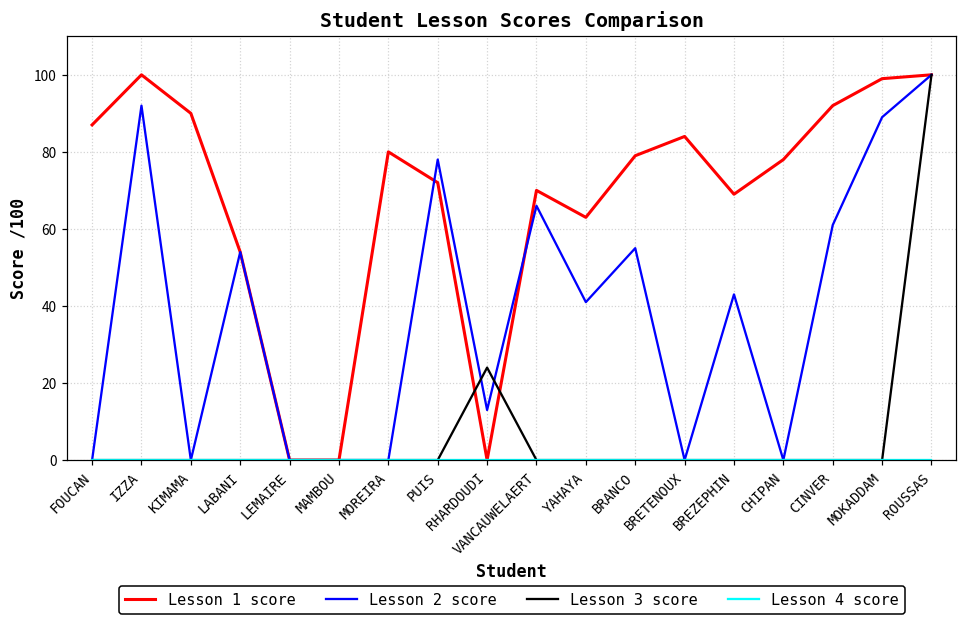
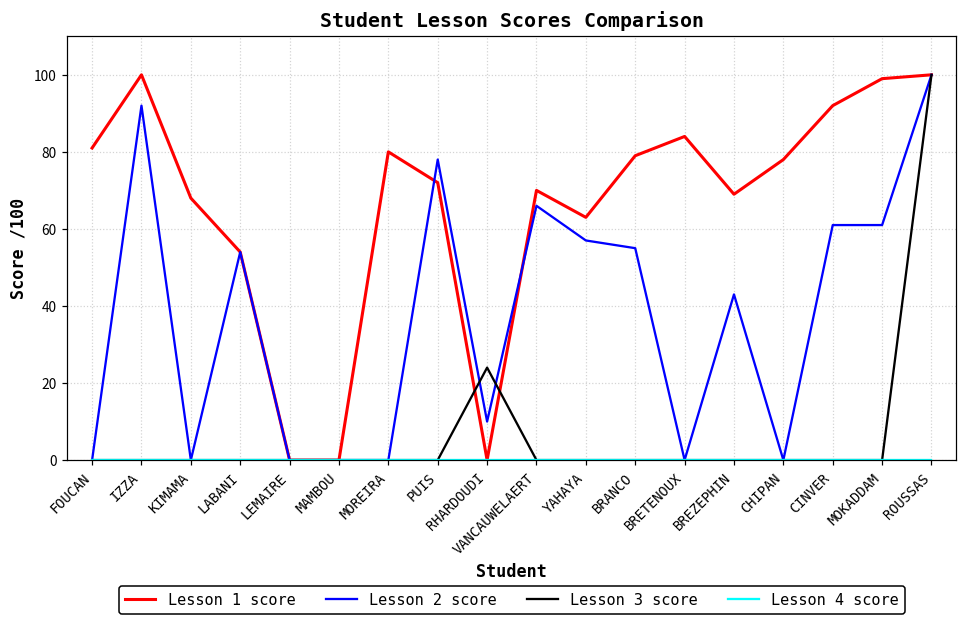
Lesson 1 score, FOUCAN: 87 -> 81
Lesson 1 score, KIMAMA: 90 -> 68
Lesson 2 score, RHARDOUDI: 13 -> 10
Lesson 2 score, YAHAYA: 41 -> 57
Lesson 2 score, MOKADDAM: 89 -> 61
